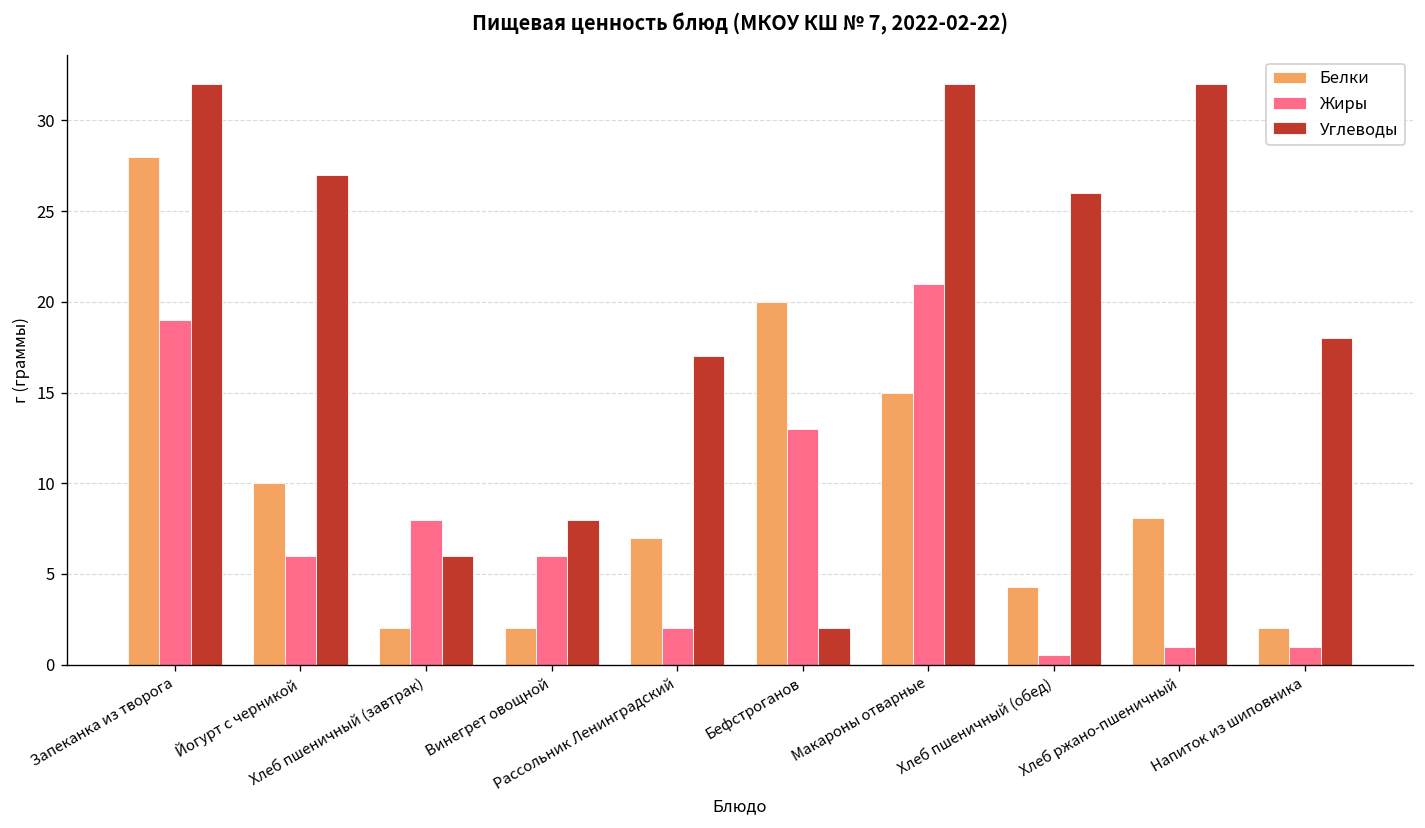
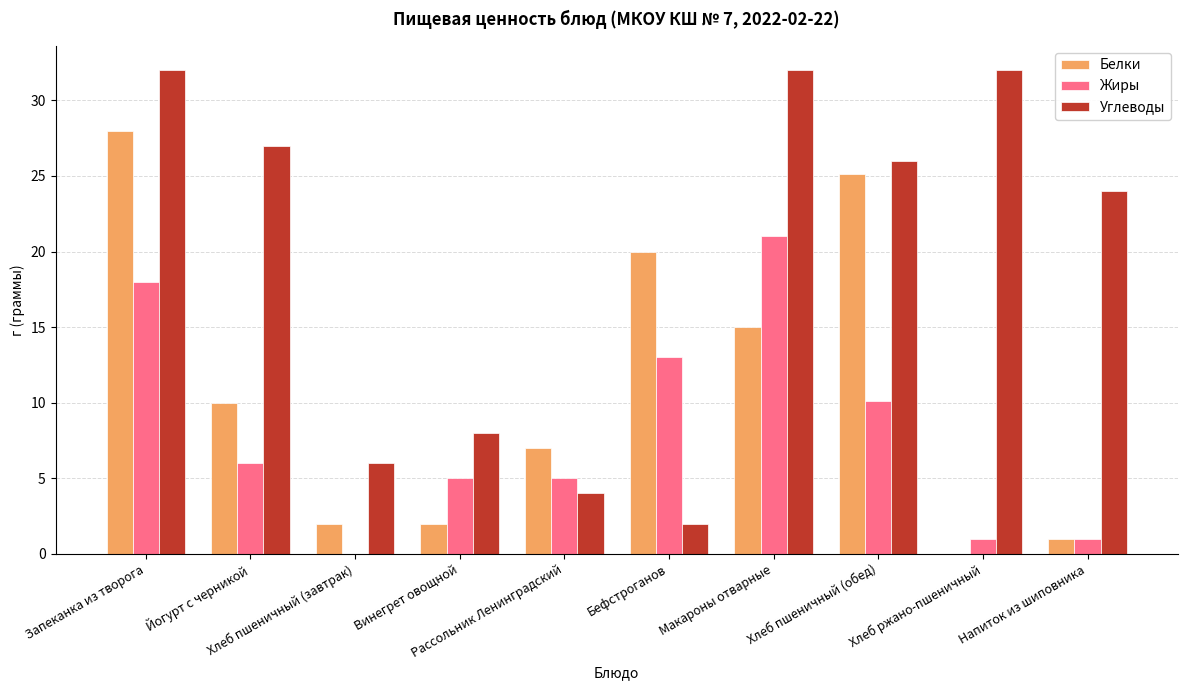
Жиры, Запеканка из творога: 19 -> 18
Жиры, Хлеб пшеничный (завтрак): 8 -> 0
Жиры, Винегрет овощной: 6 -> 5
Жиры, Рассольник Ленинградский: 2 -> 5
Углеводы, Рассольник Ленинградский: 17 -> 4
Белки, Хлеб пшеничный (обед): 4.3 -> 25.1
Жиры, Хлеб пшеничный (обед): 0.5 -> 10.1
Белки, Хлеб ржано-пшеничный: 8.1 -> 0.0
Белки, Напиток из шиповника: 2 -> 1
Углеводы, Напиток из шиповника: 18 -> 24
